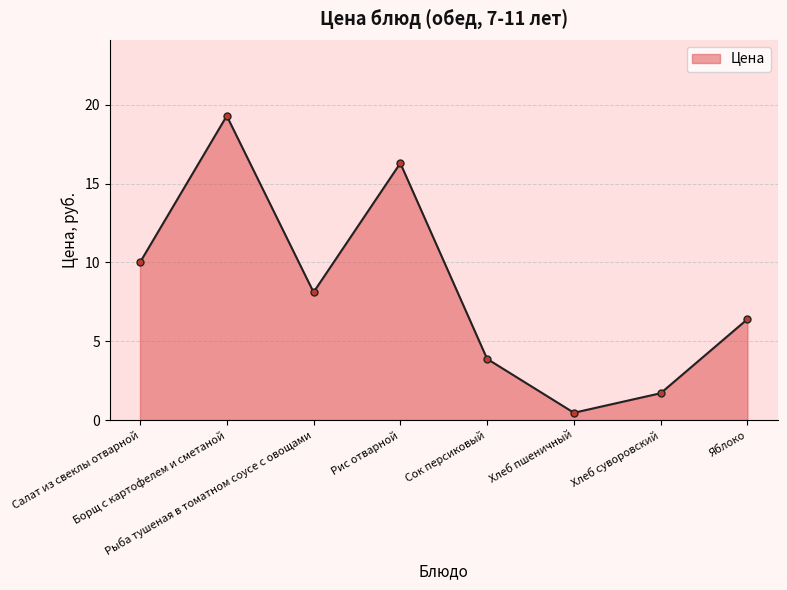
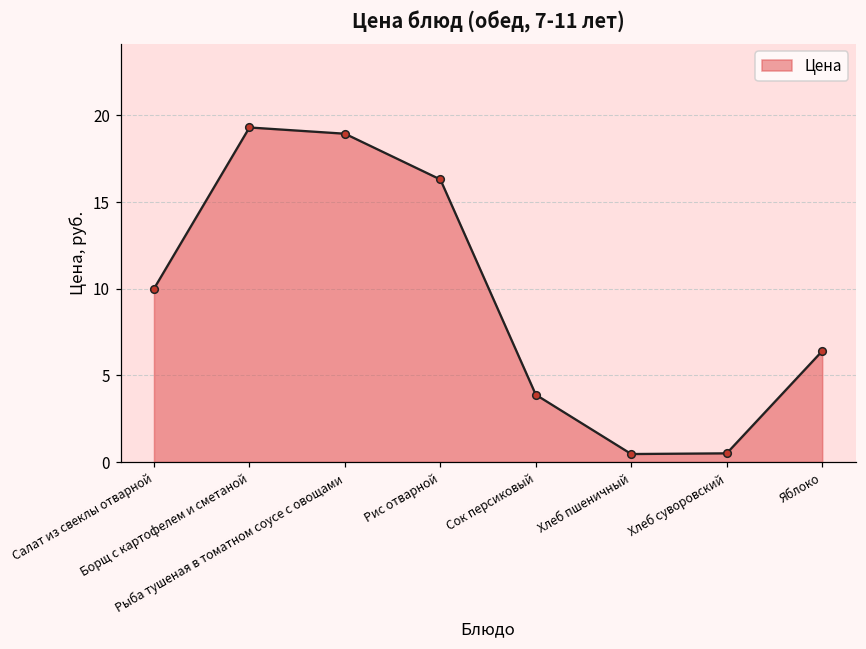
Рыба тушеная в томатном соусе с овощами: 8.1 -> 18.9
Хлеб суворовский: 1.7 -> 0.5
